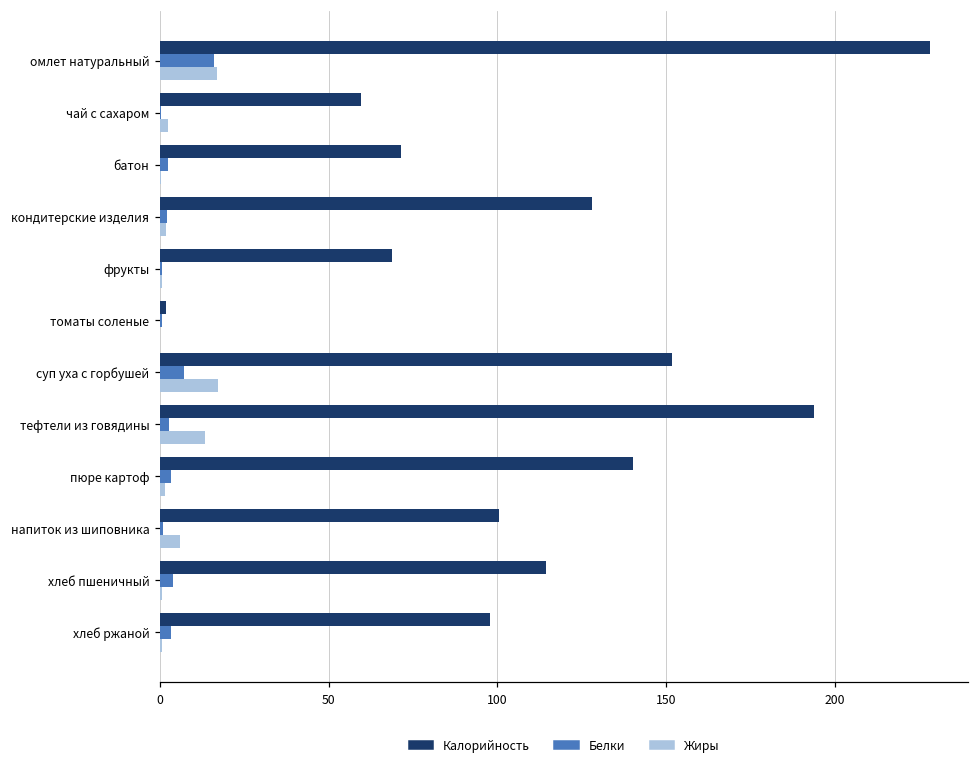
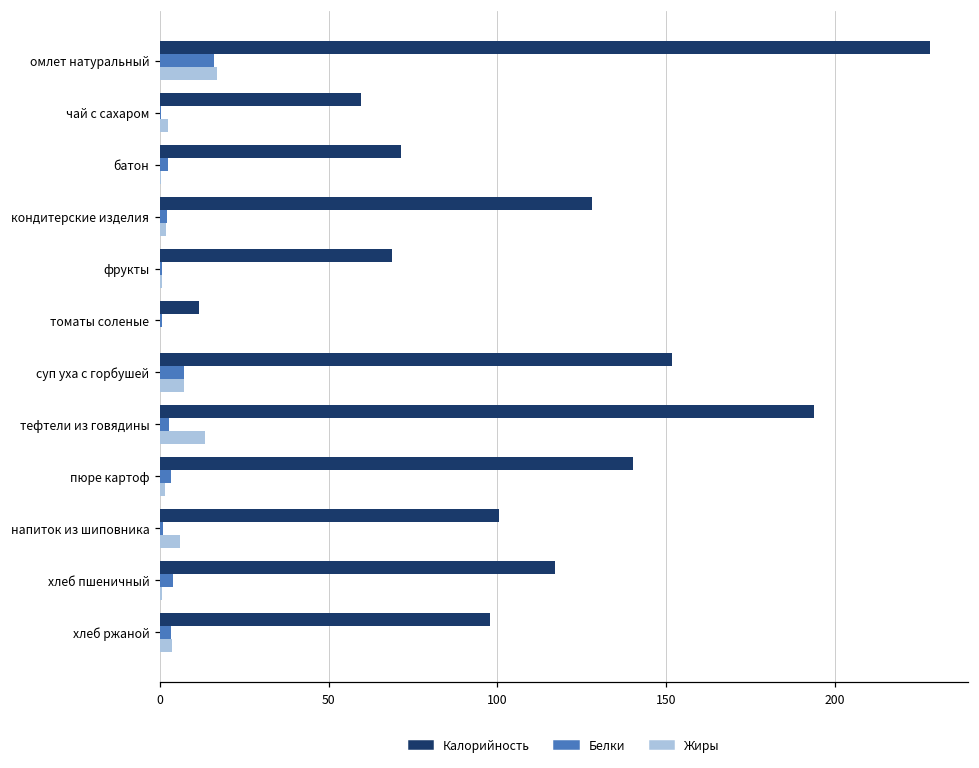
Калорийность, томаты соленые: 2 -> 12
Жиры, суп уха с горбушей: 17 -> 7
Калорийность, хлеб пшеничный: 115 -> 117
Жиры, хлеб ржаной: 1 -> 4
